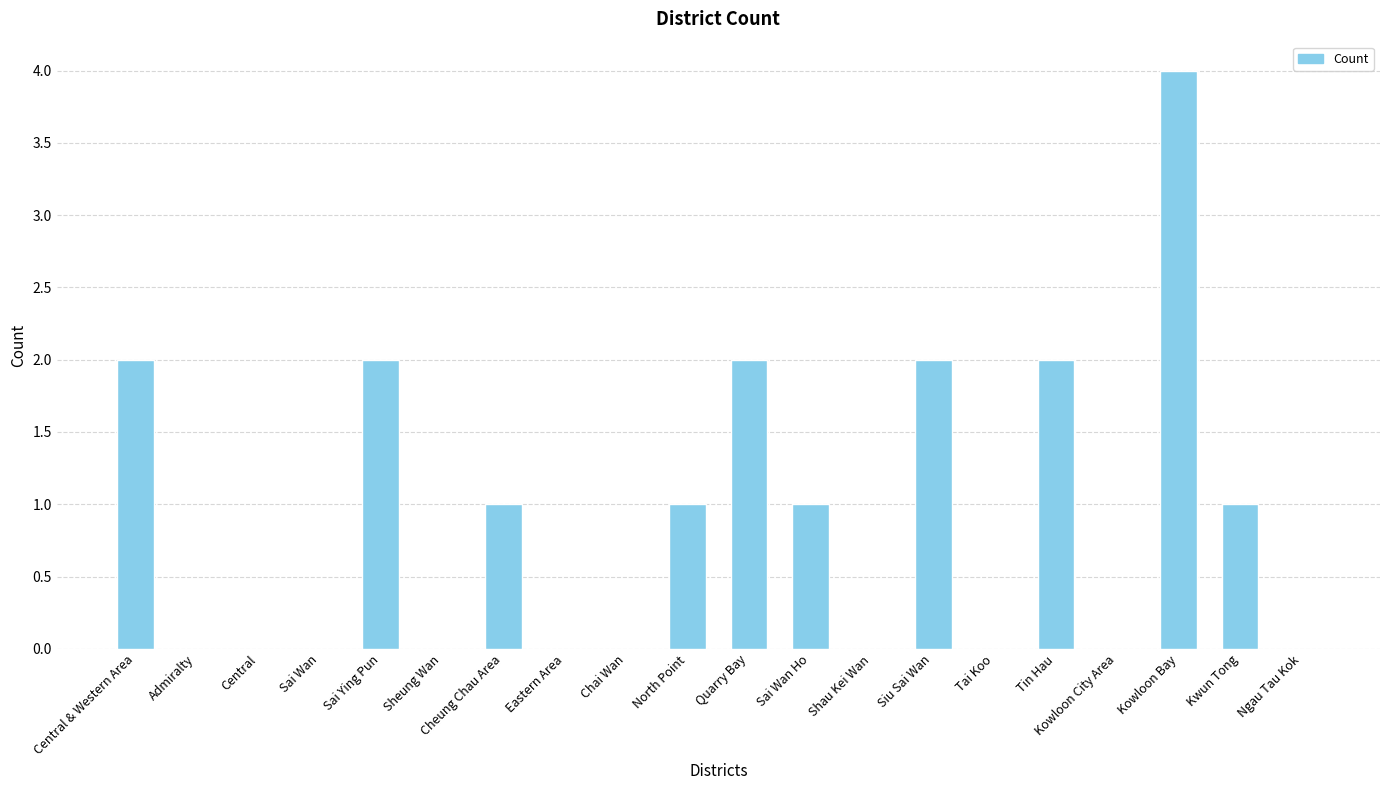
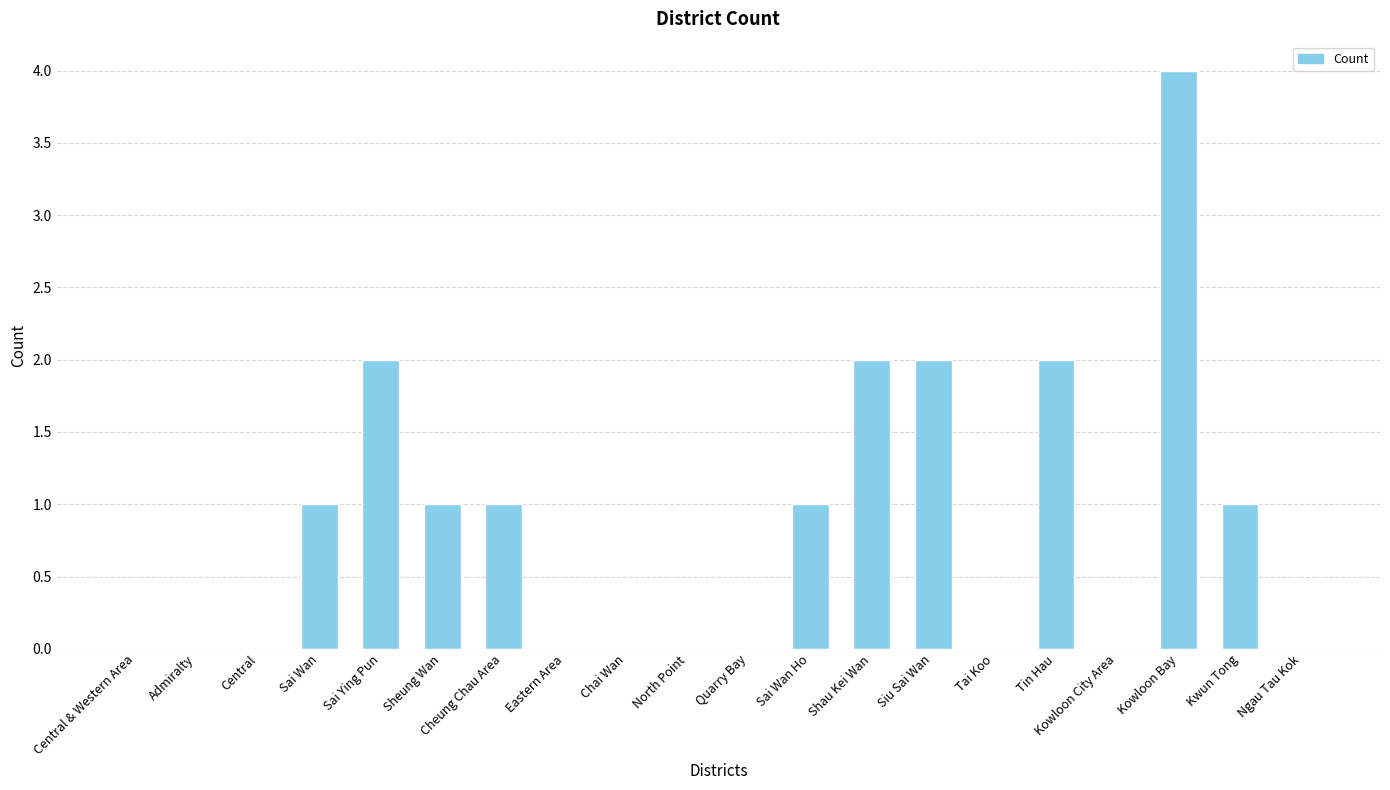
Central & Western Area: 2 -> 0
Sai Wan: 0 -> 1
Sheung Wan: 0 -> 1
North Point: 1 -> 0
Quarry Bay: 2 -> 0
Shau Kei Wan: 0 -> 2
